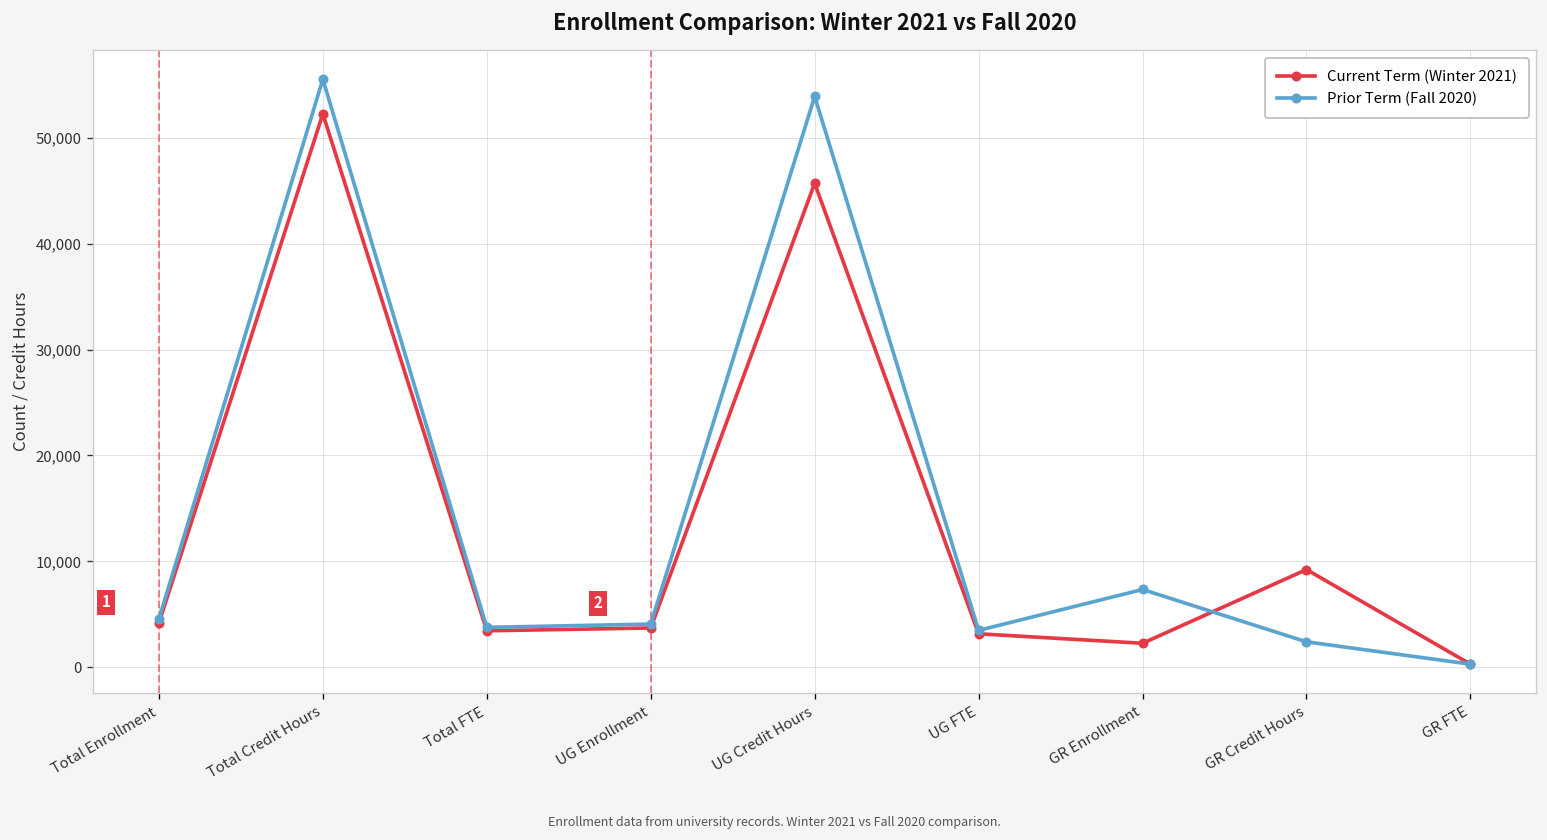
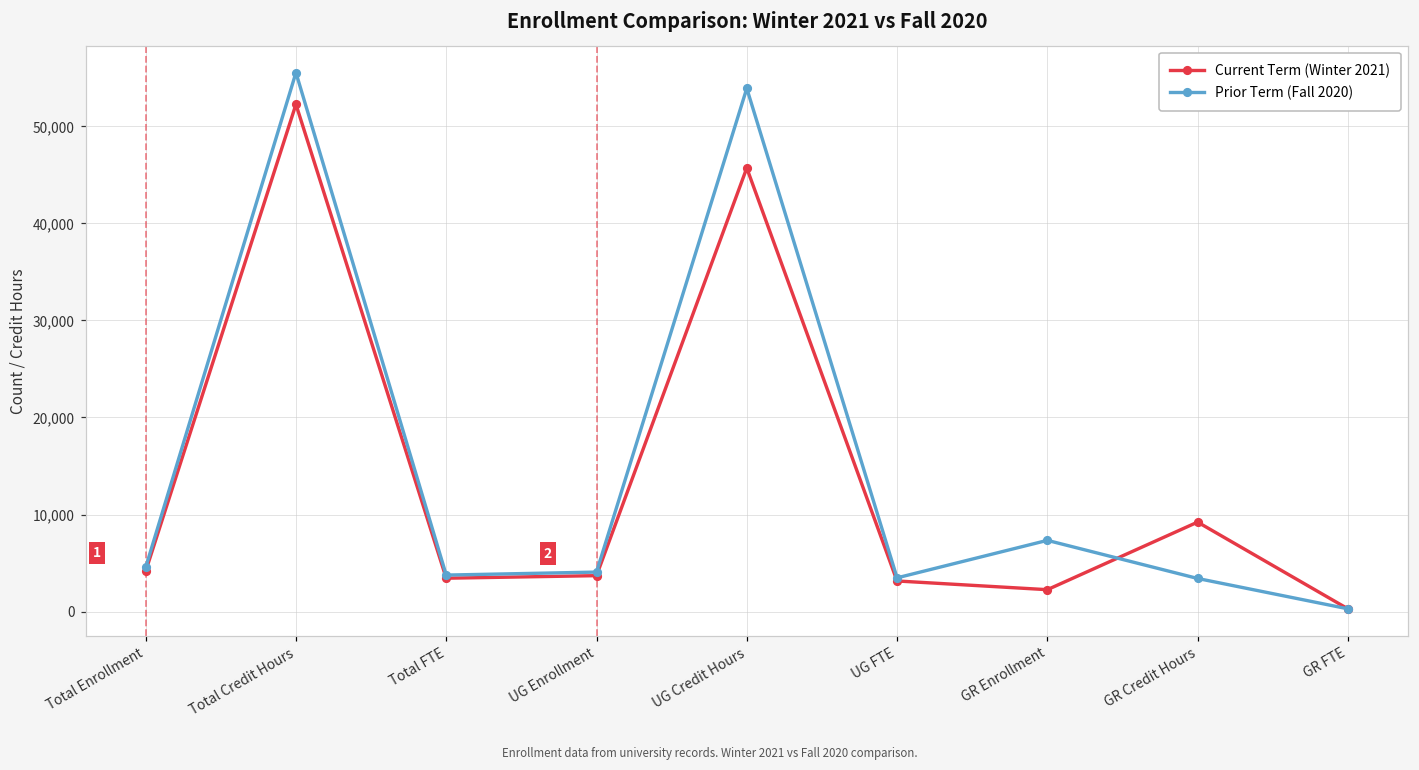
Prior Term (Fall 2020), GR Credit Hours: 2,000 -> 3,000
